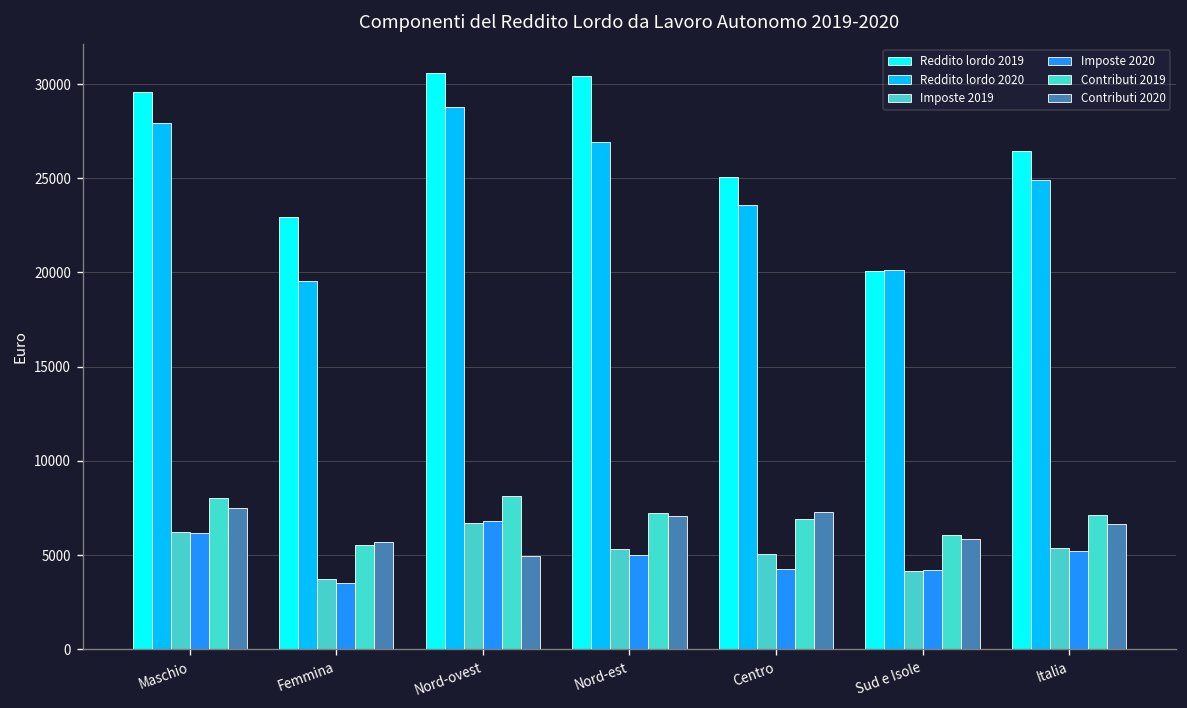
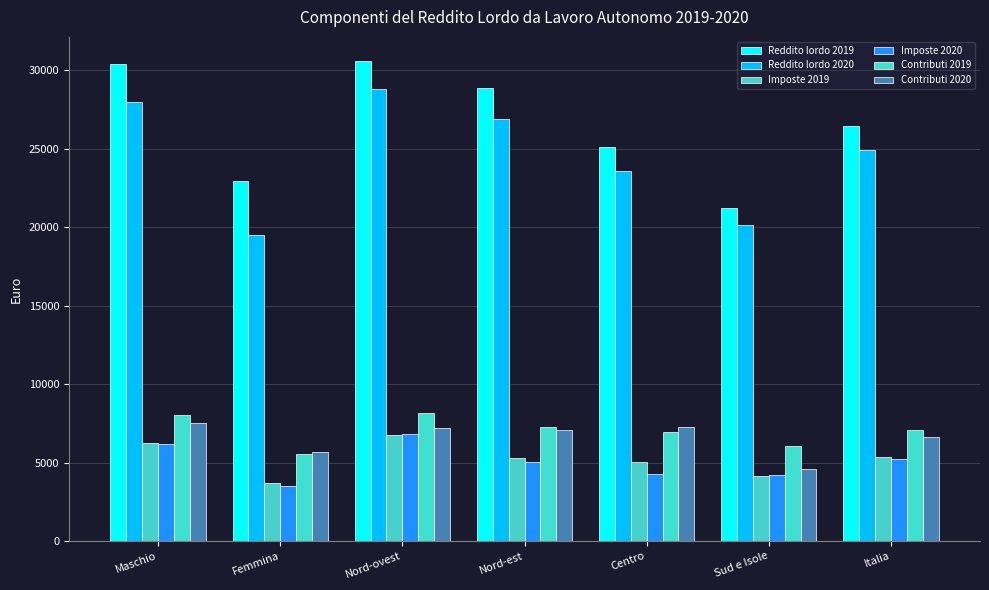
Reddito lordo 2019, Maschio: 29600 -> 30400
Contributi 2020, Nord-ovest: 4900 -> 7200
Reddito lordo 2019, Nord-est: 30400 -> 28800
Reddito lordo 2019, Sud e Isole: 20100 -> 21200
Contributi 2020, Sud e Isole: 5900 -> 4600
